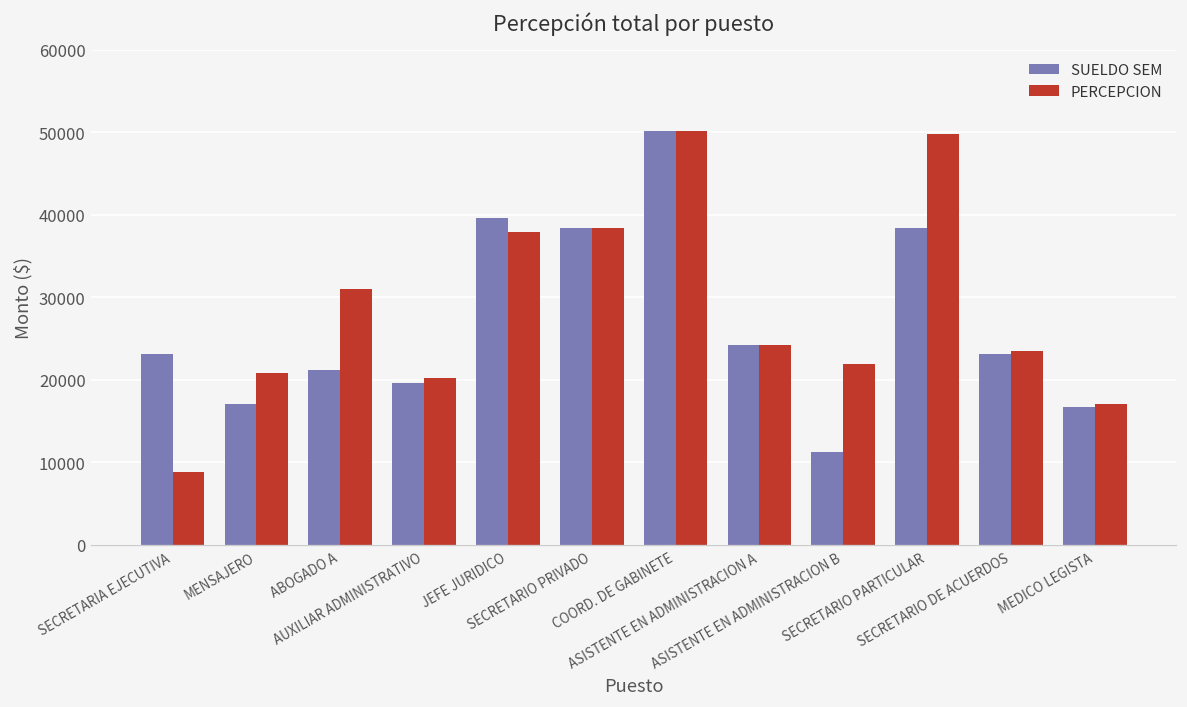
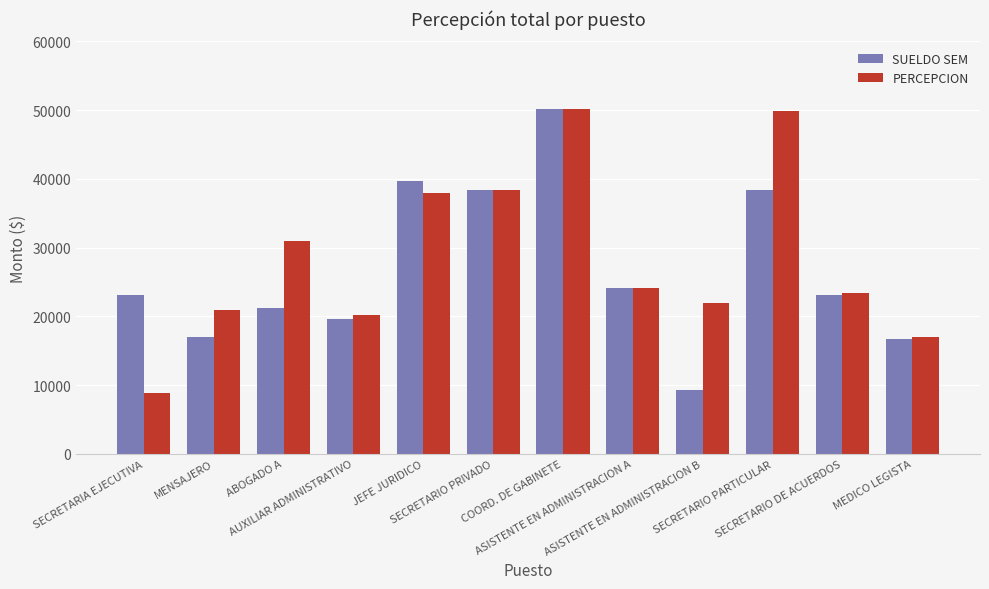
SUELDO SEM, ASISTENTE EN ADMINISTRACION B: 11000 -> 9000
